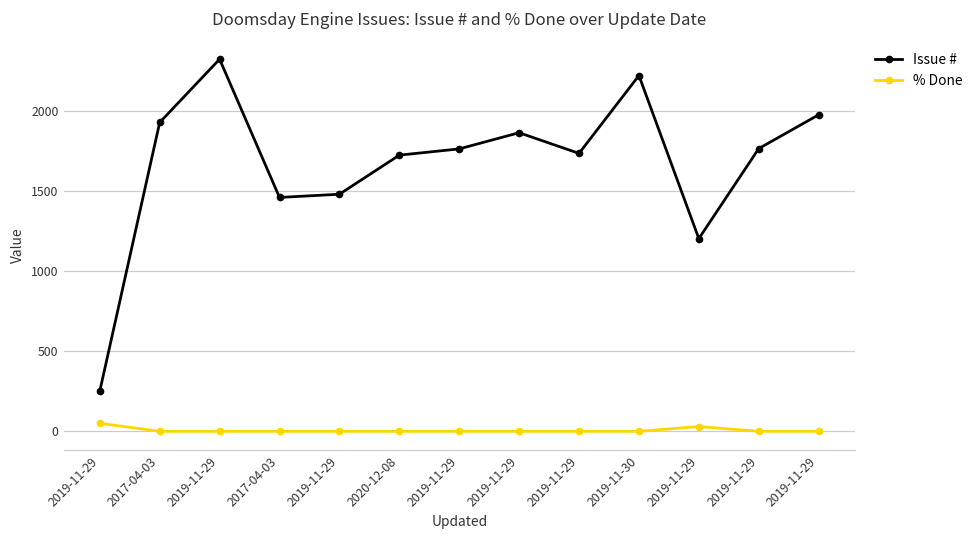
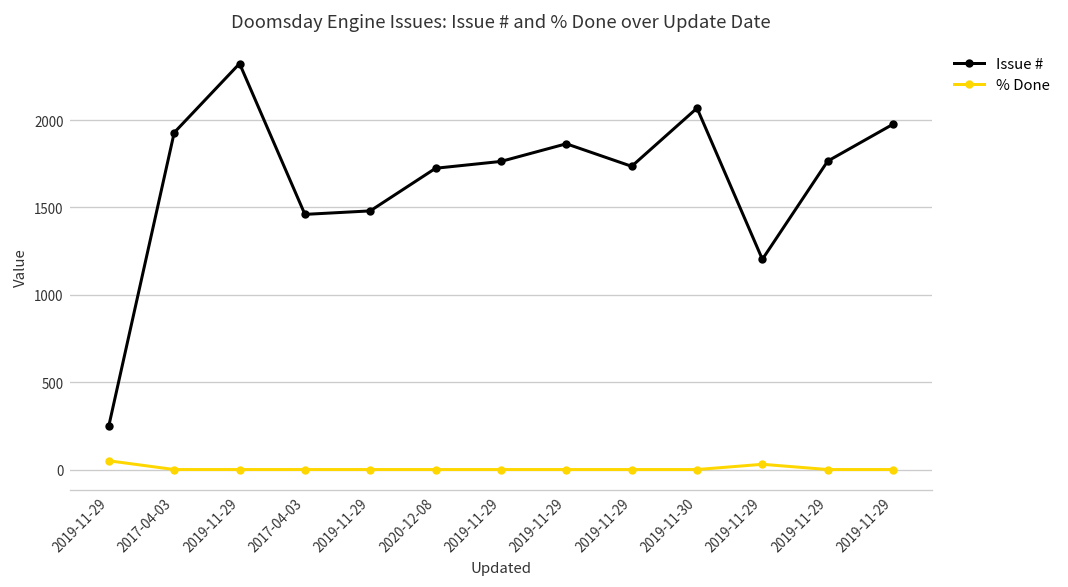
Issue #, 2019-11-30: 2220 -> 2070
